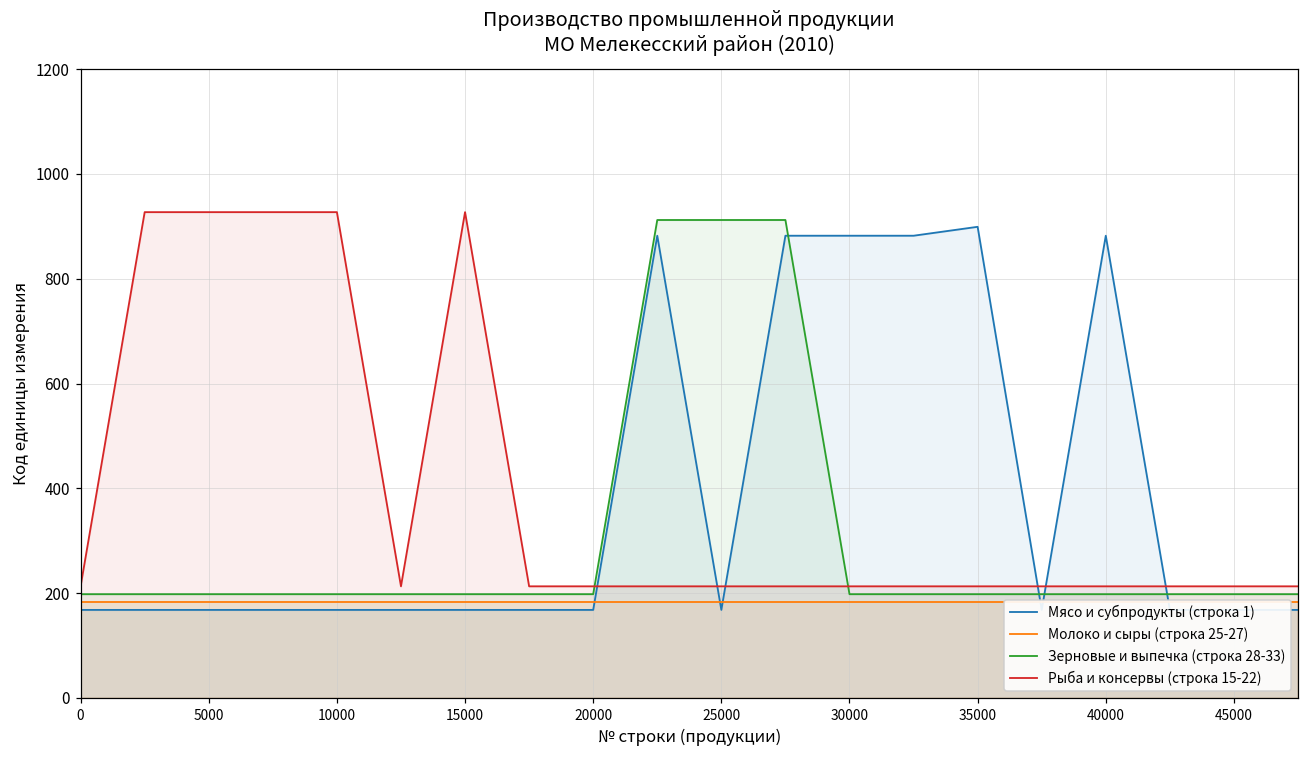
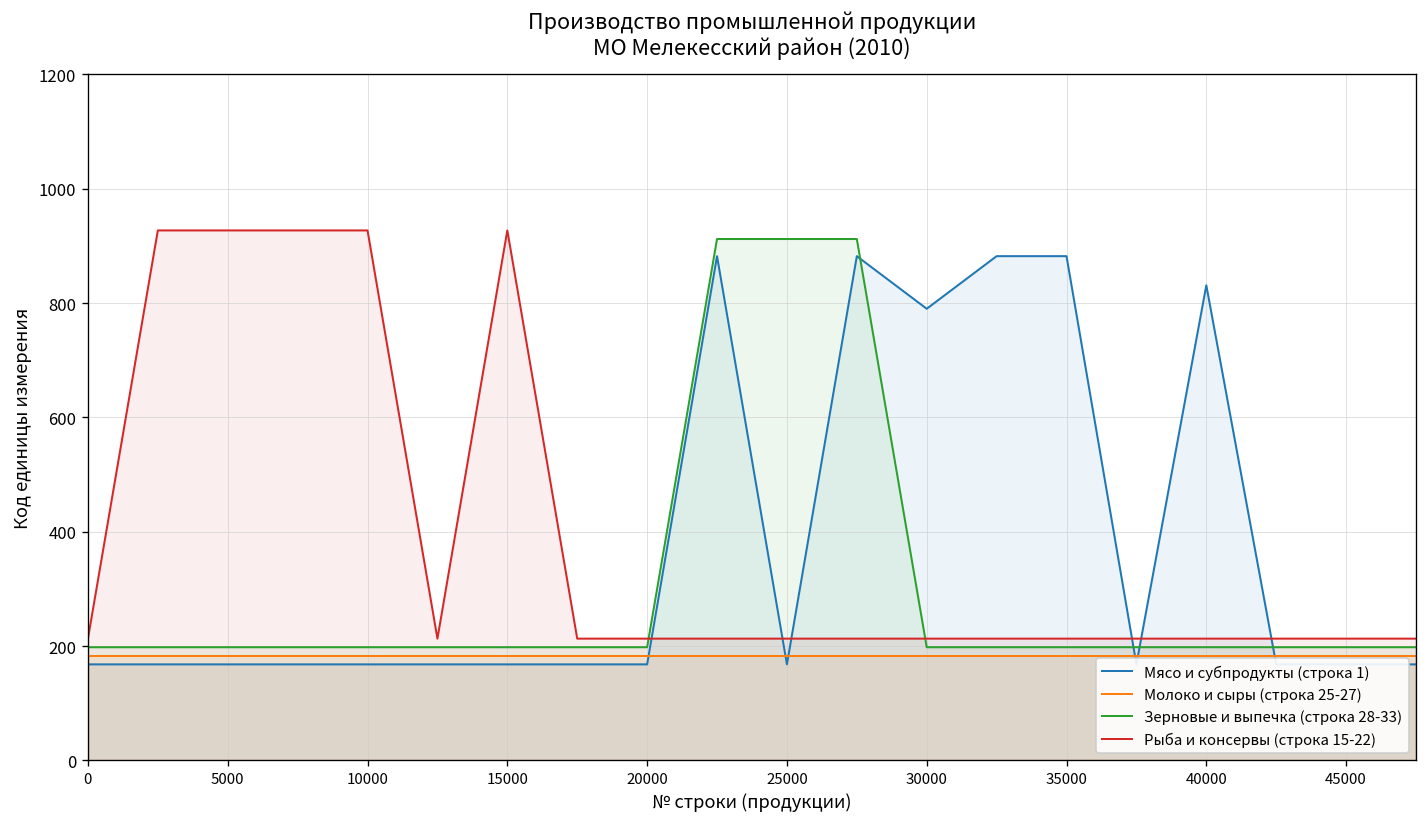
Мясо и субпродукты (строка 1), 30000: 880 -> 790
Мясо и субпродукты (строка 1), 35000: 900 -> 880
Мясо и субпродукты (строка 1), 40000: 880 -> 830
